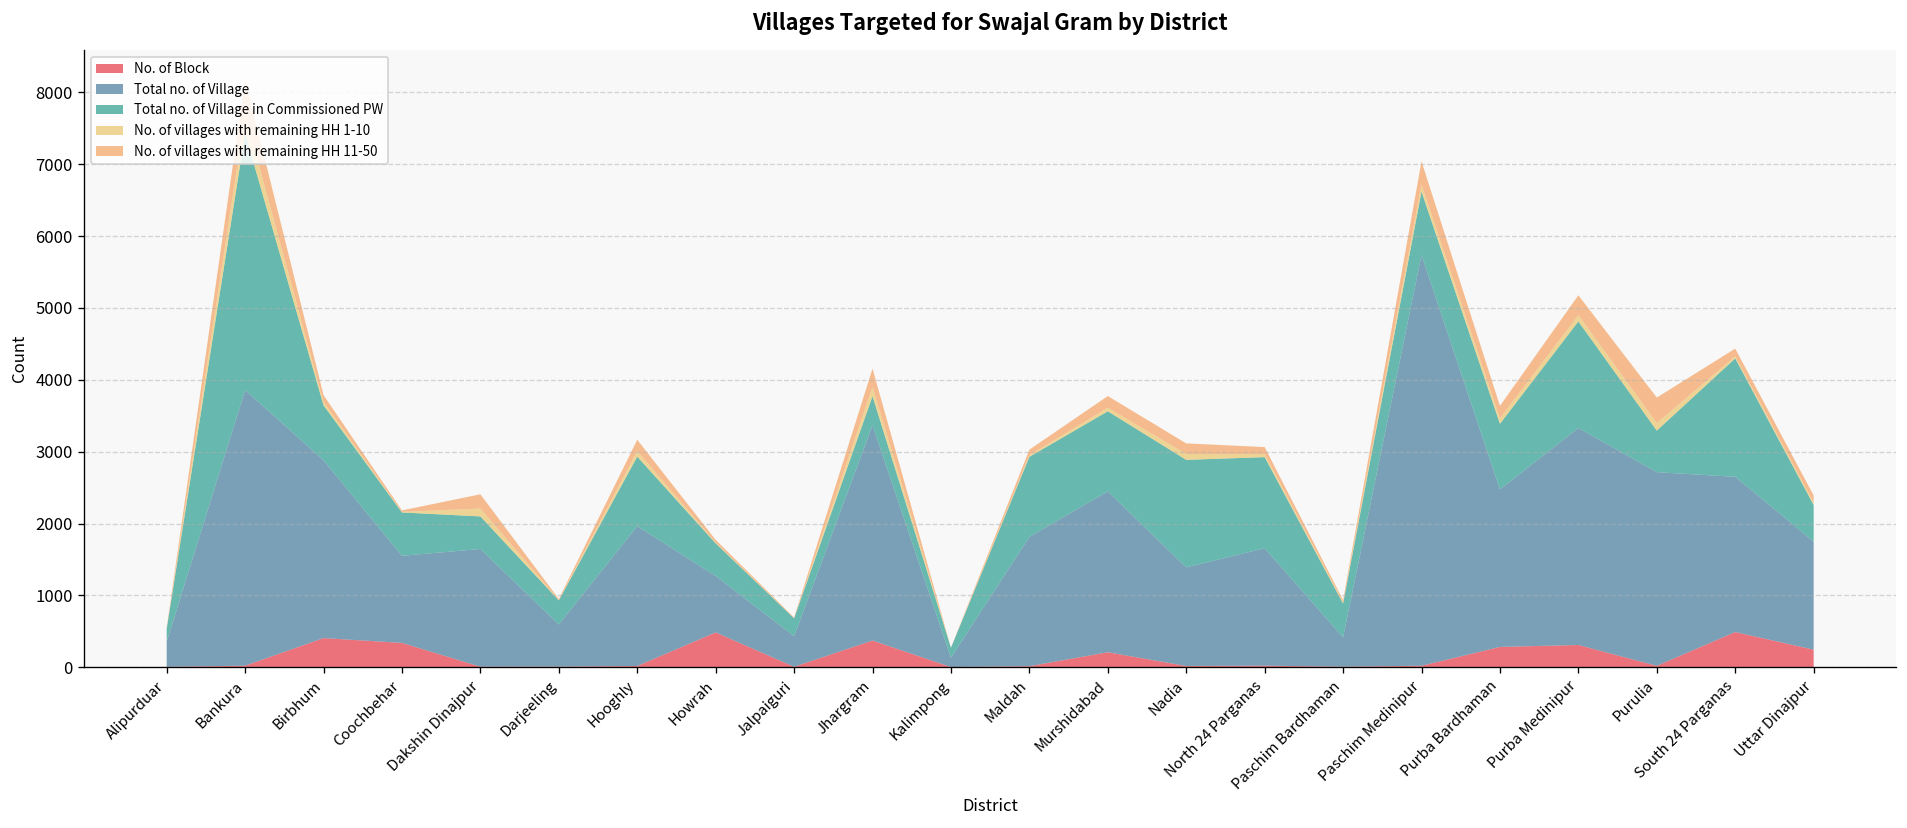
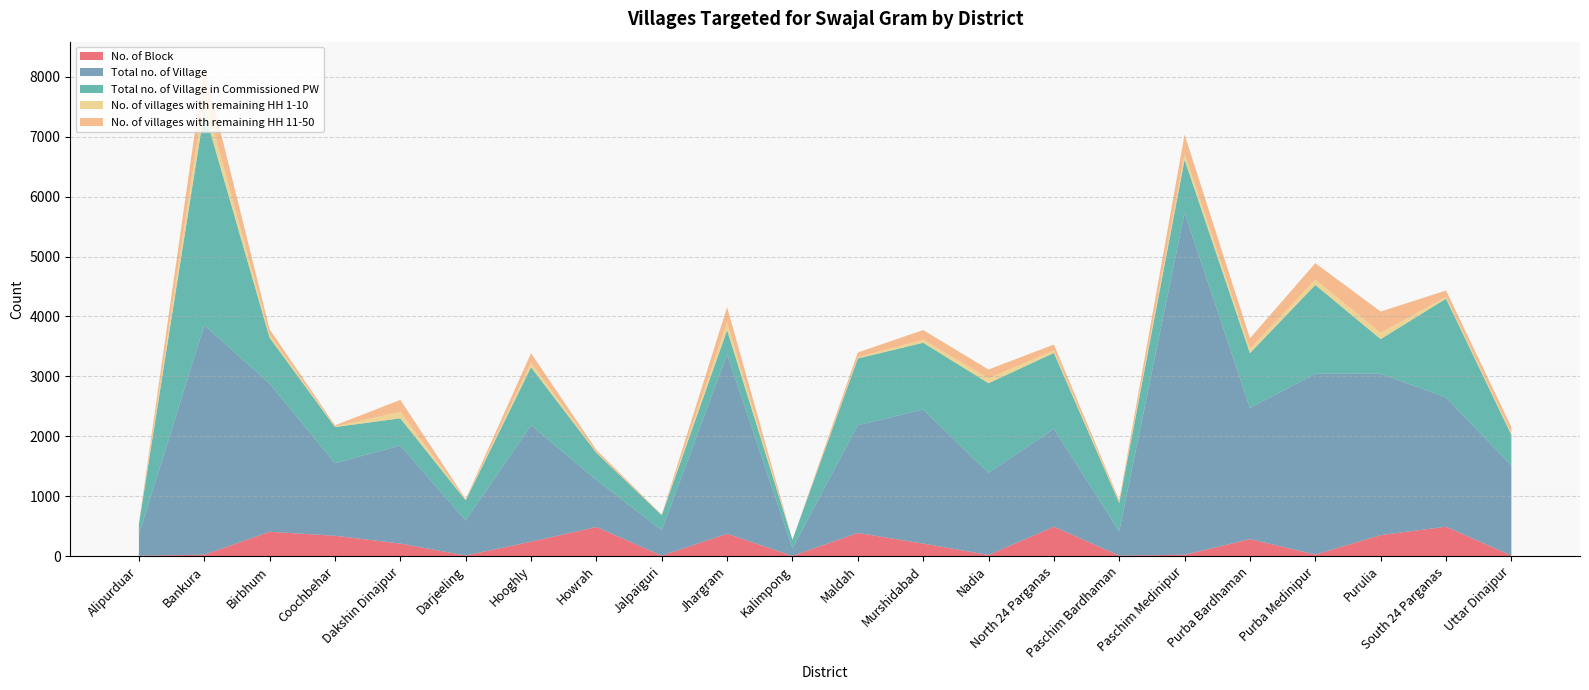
No. of Block, Dakshin Dinajpur: 0 -> 200
No. of Block, Hooghly: 0 -> 200
No. of Block, Maldah: 0 -> 400
No. of Block, North 24 Parganas: 0 -> 500
No. of Block, Purba Medinipur: 300 -> 0
No. of Block, Purulia: 0 -> 400
No. of Block, Uttar Dinajpur: 200 -> 0
